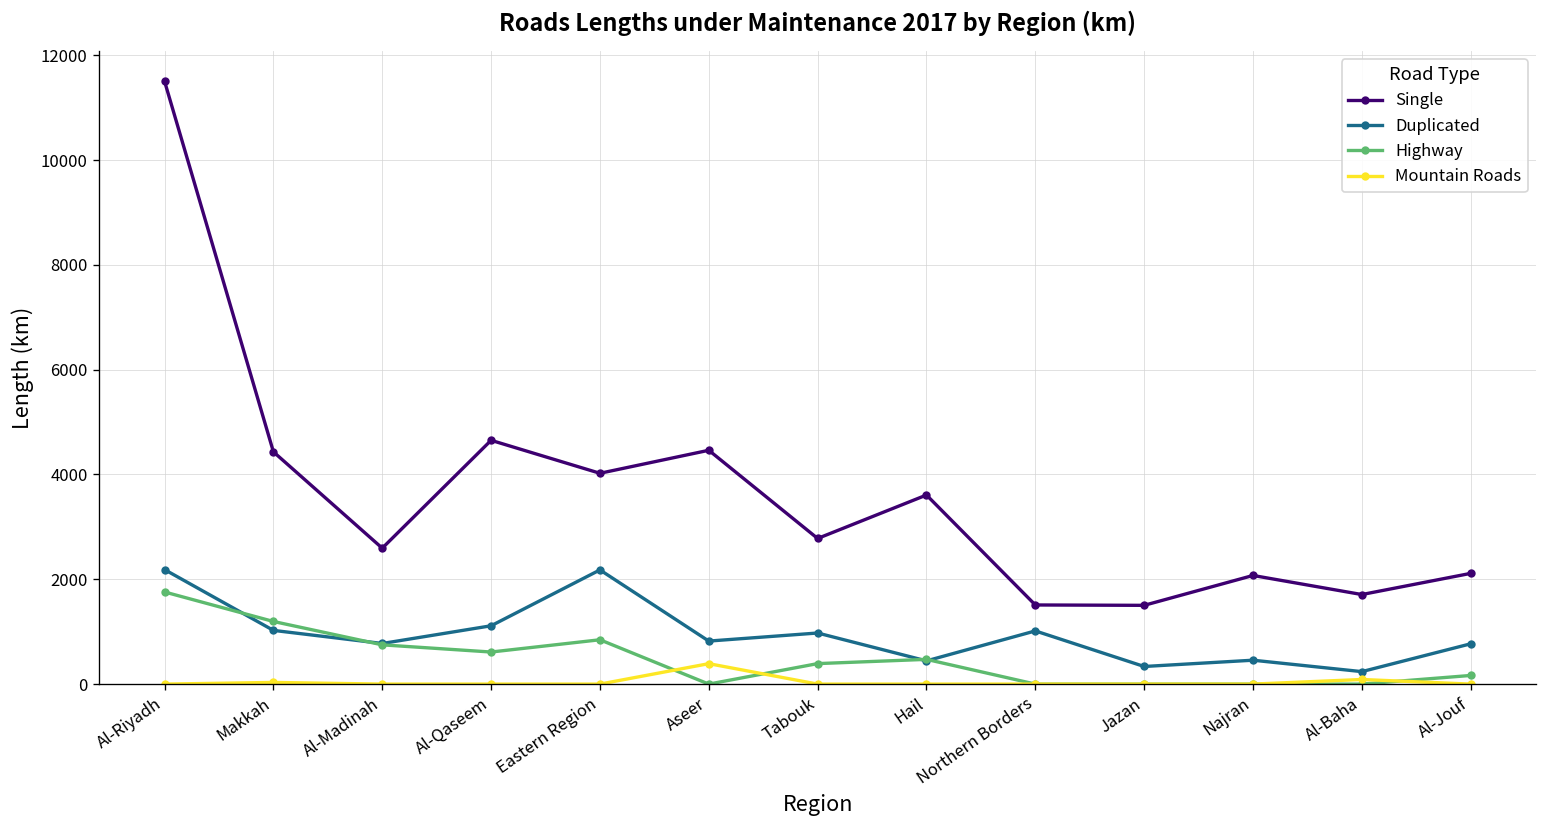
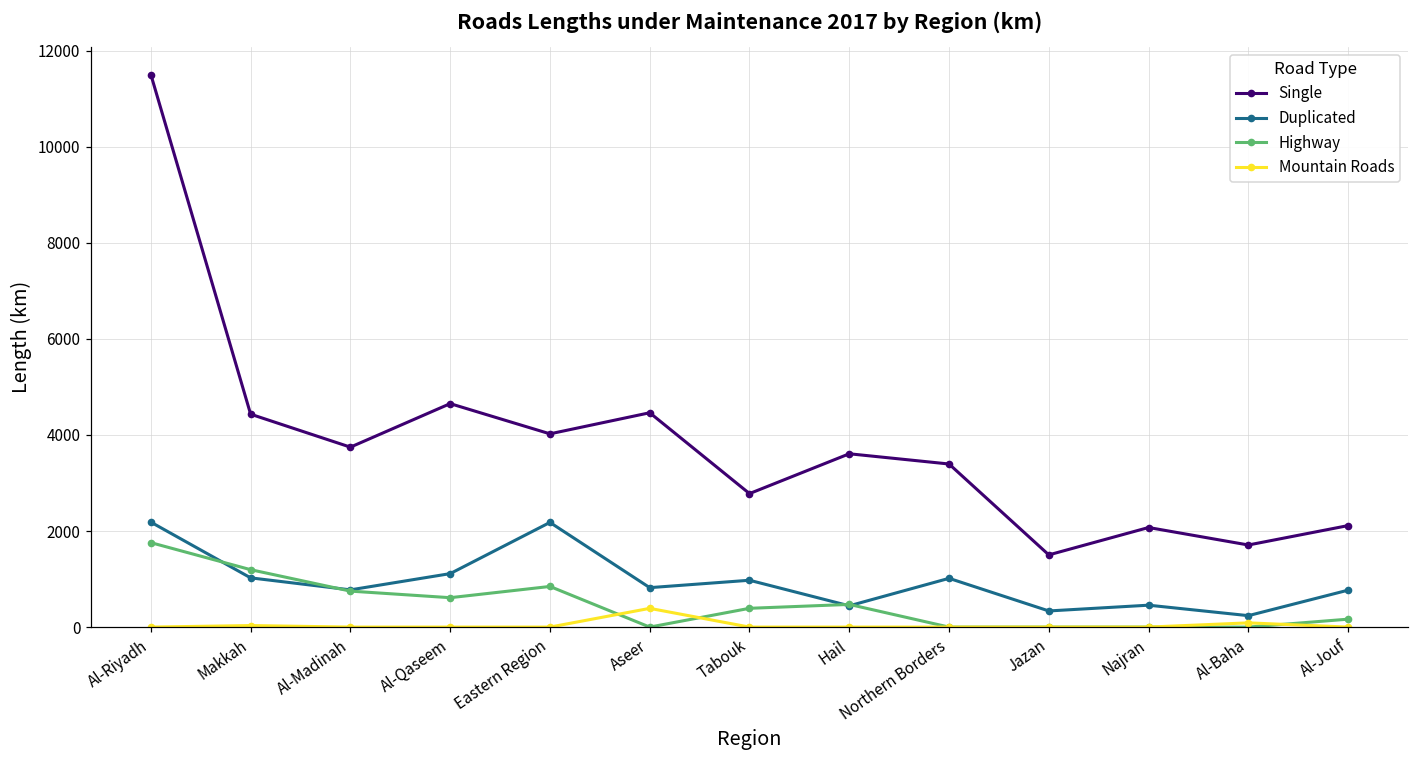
Single, Al-Madinah: 2600 -> 3700
Single, Northern Borders: 1500 -> 3400
